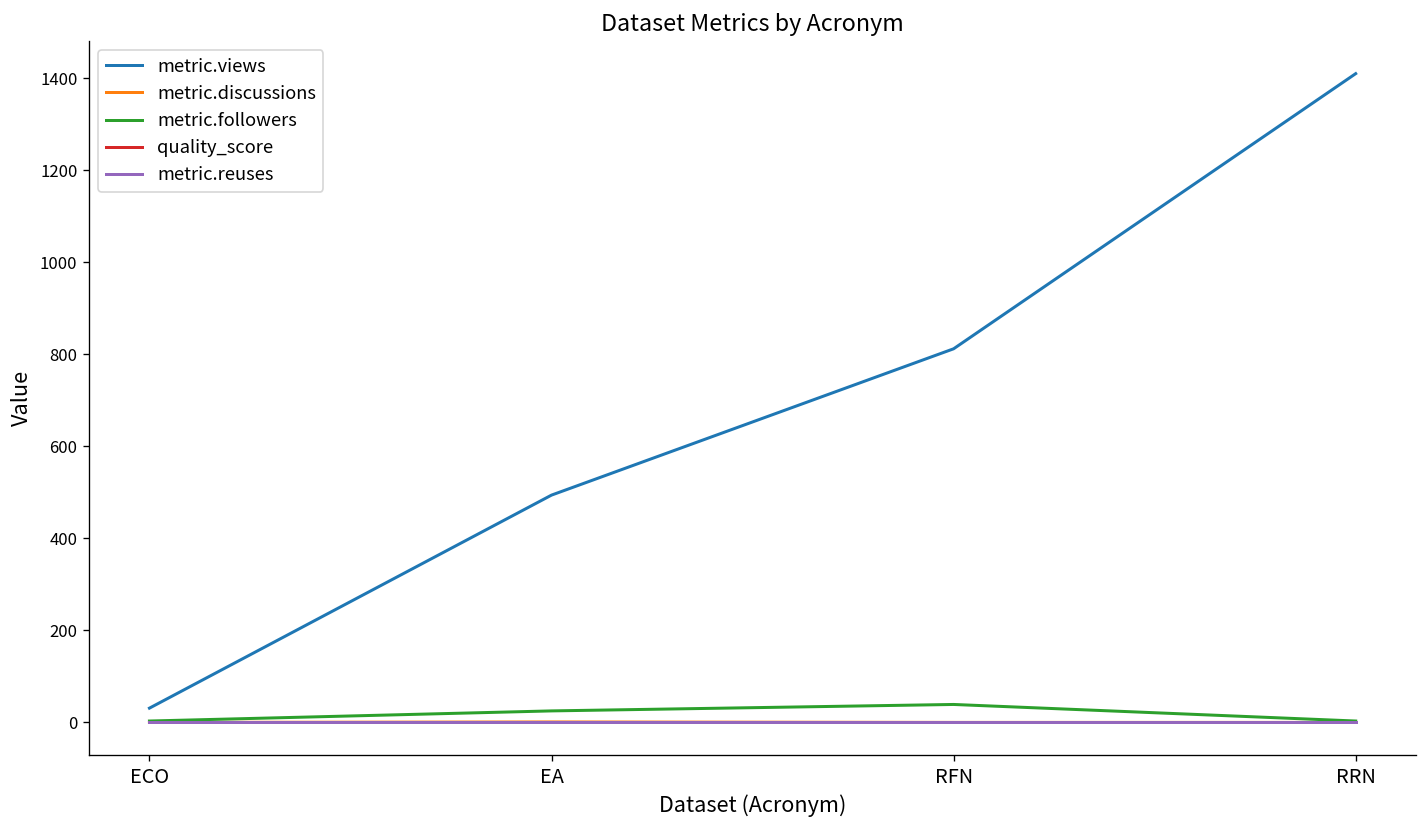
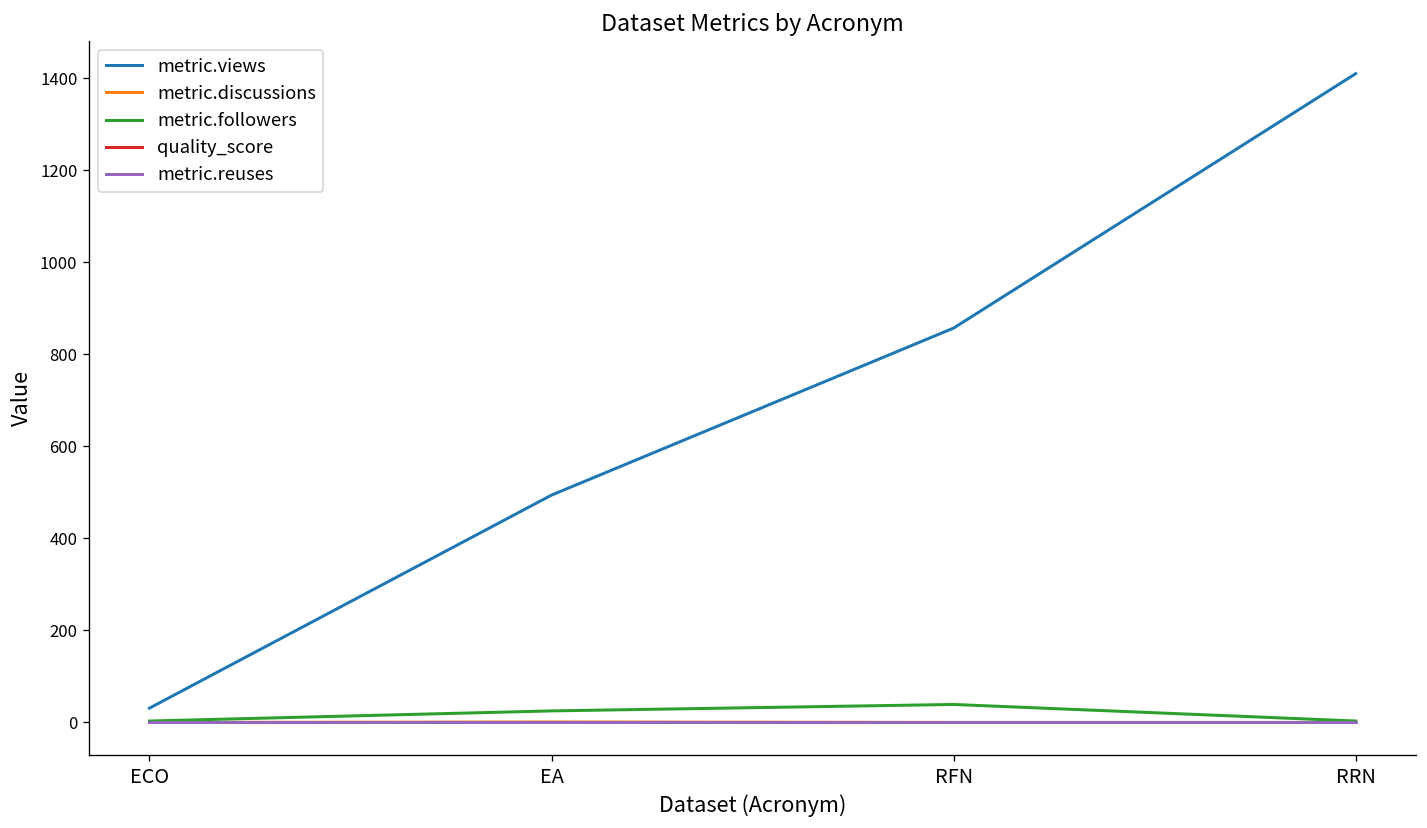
metric.views, RFN: 810 -> 860
